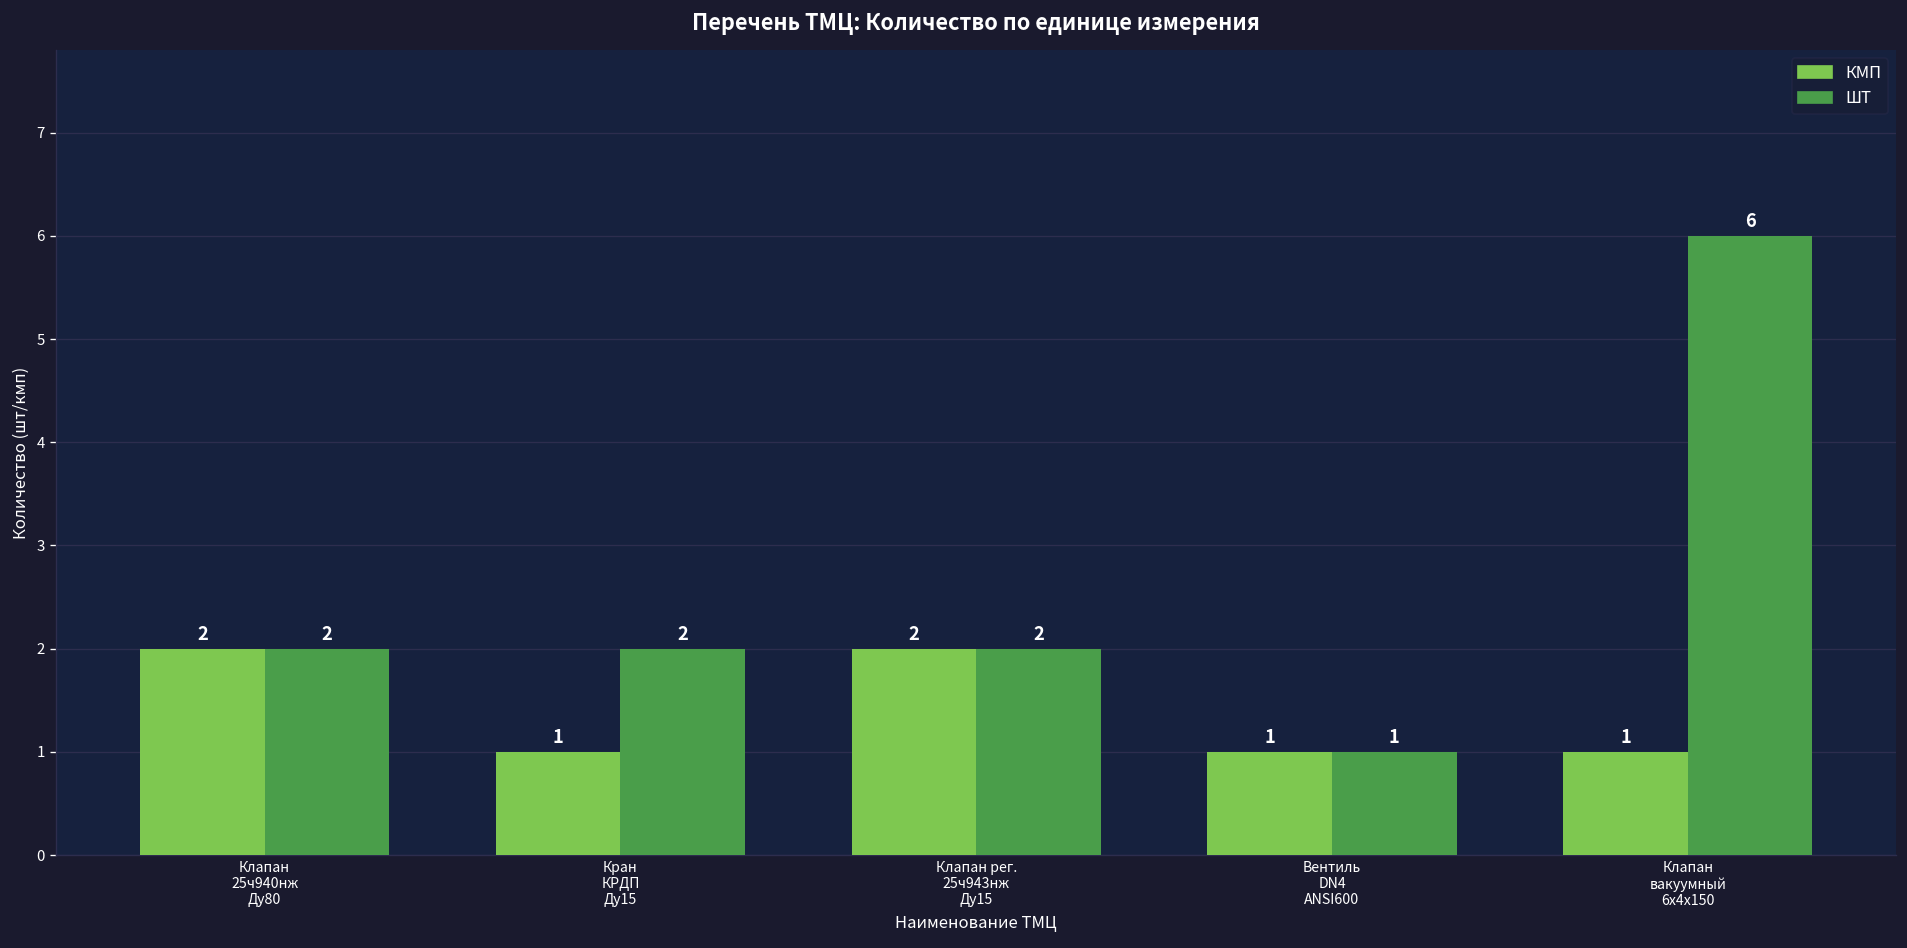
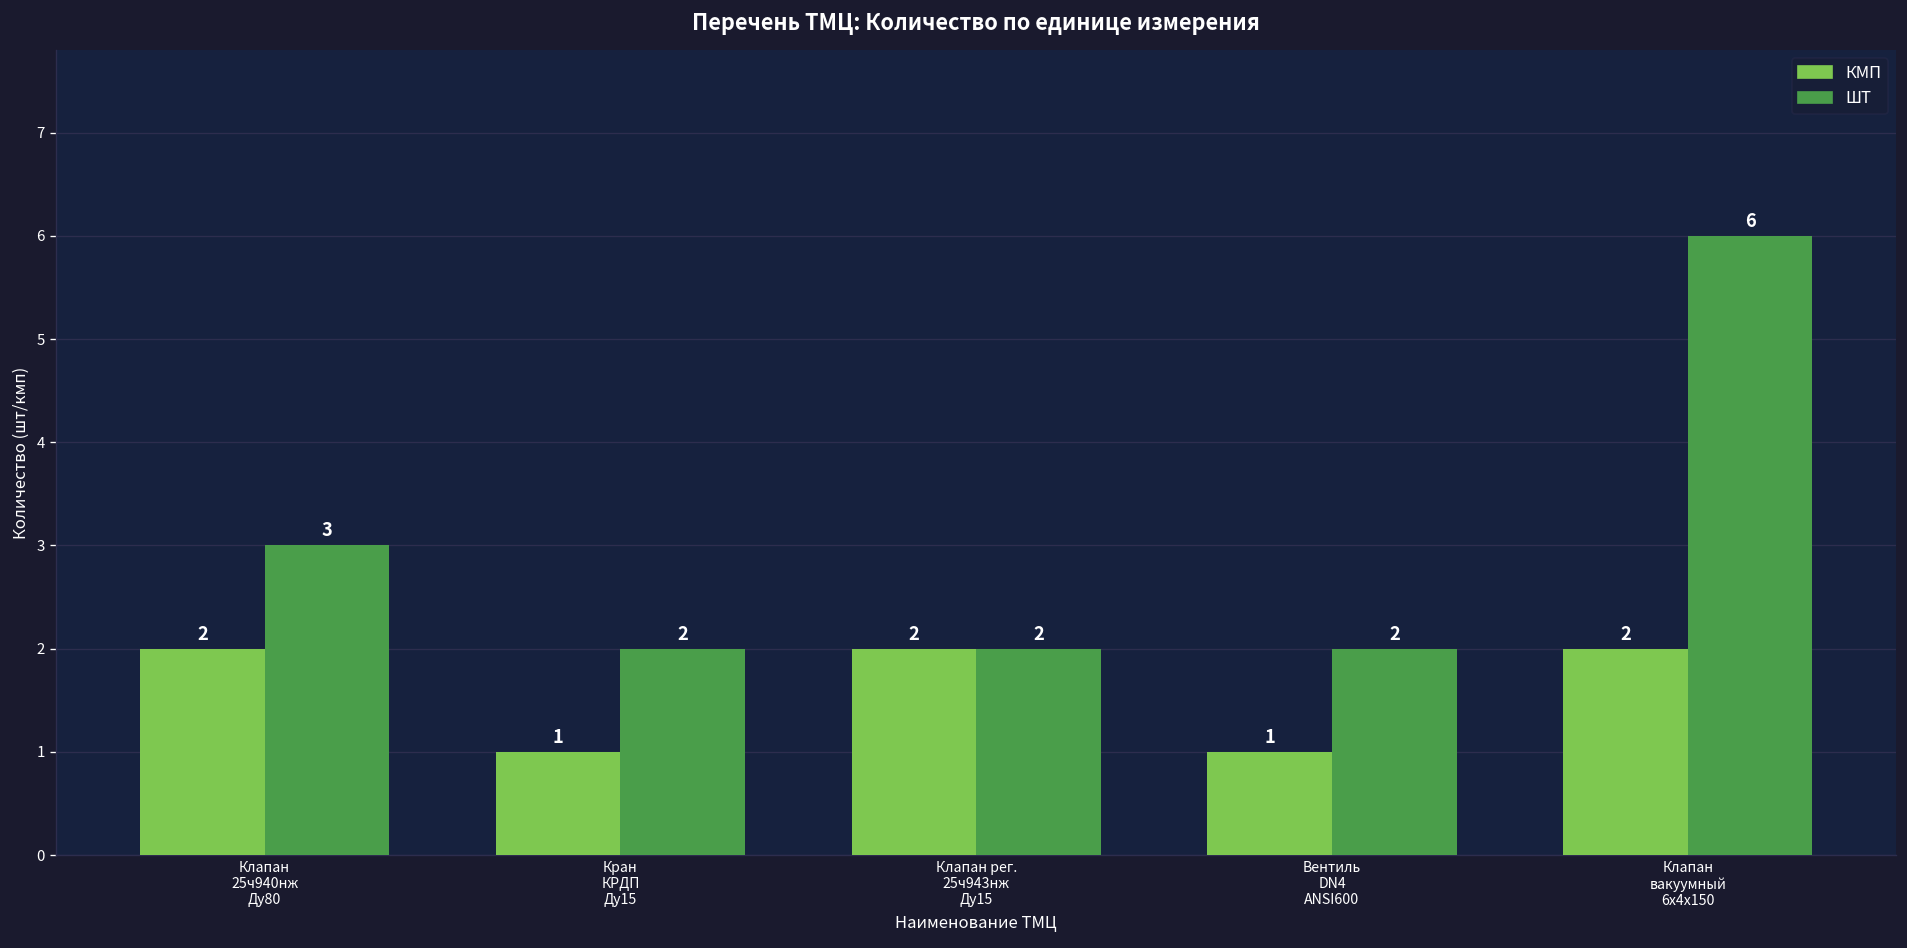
ШТ, Клапан 25ч940нж Ду80: 2 -> 3
ШТ, Вентиль DN4 ANSI600: 1 -> 2
КМП, Клапан вакуумный 6х4х150: 1 -> 2
